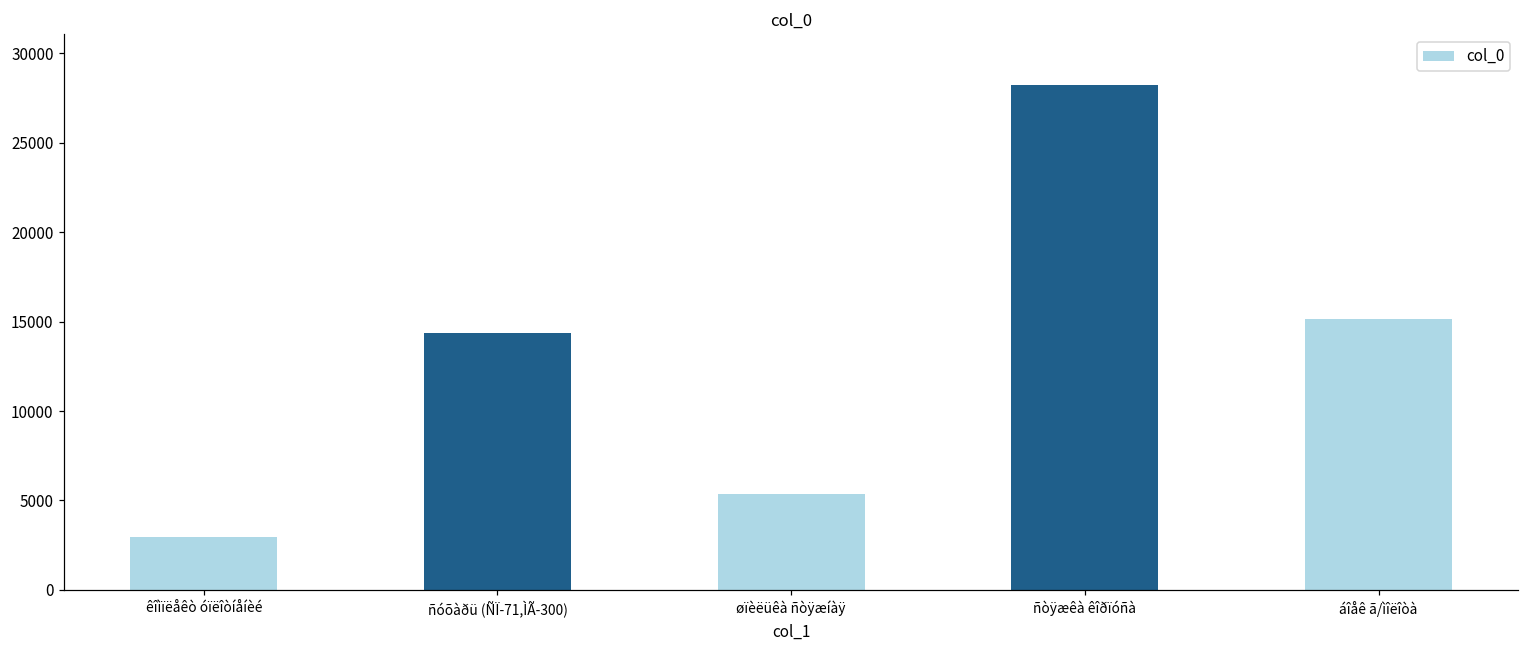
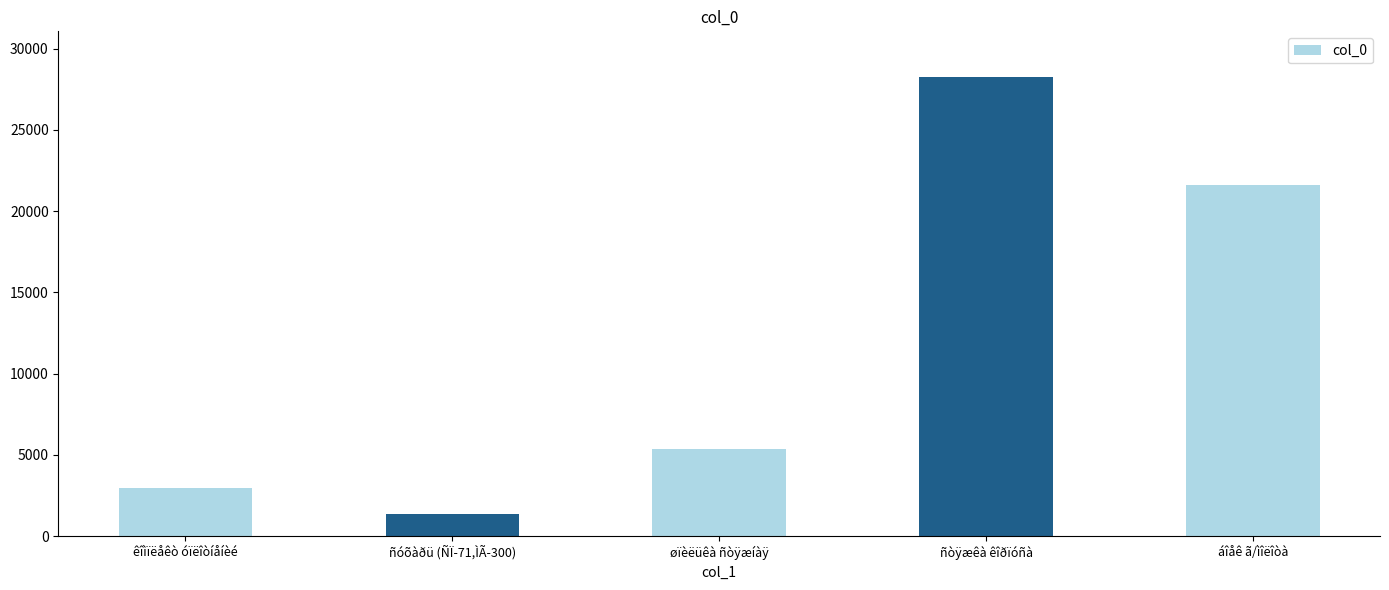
ñóõàðü (ÑÏ-71,ÌÃ-300): 14400 -> 1400
áîåê ã/ìîëîòà: 15200 -> 21600
